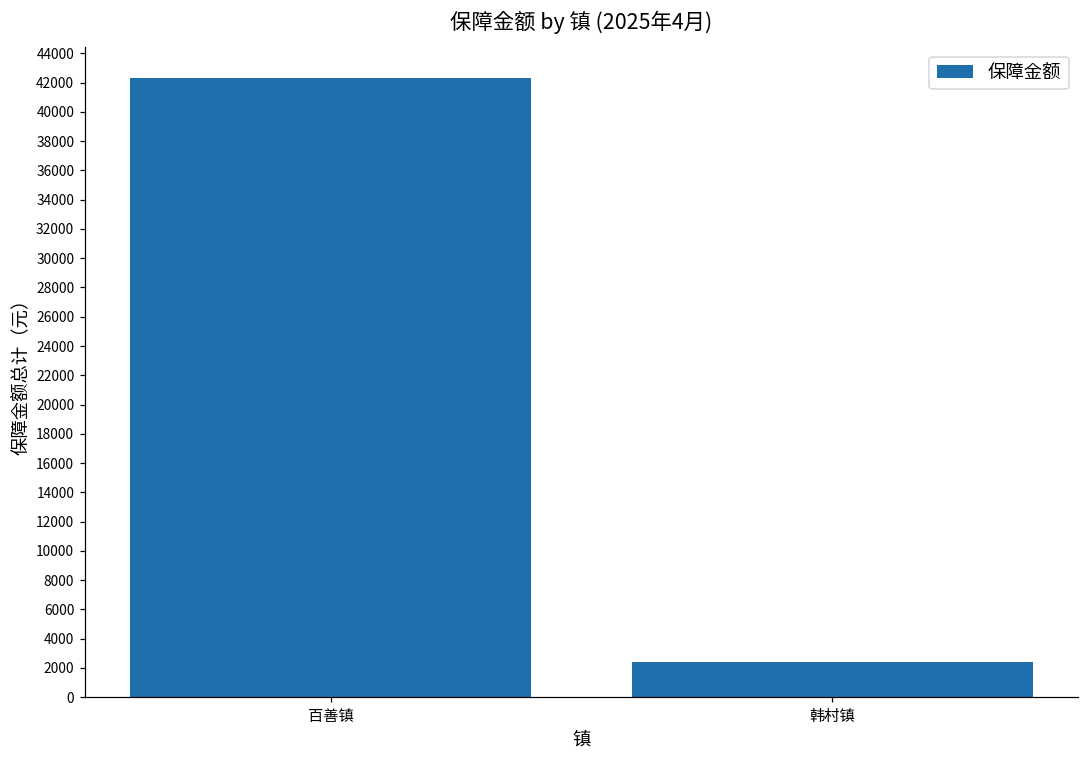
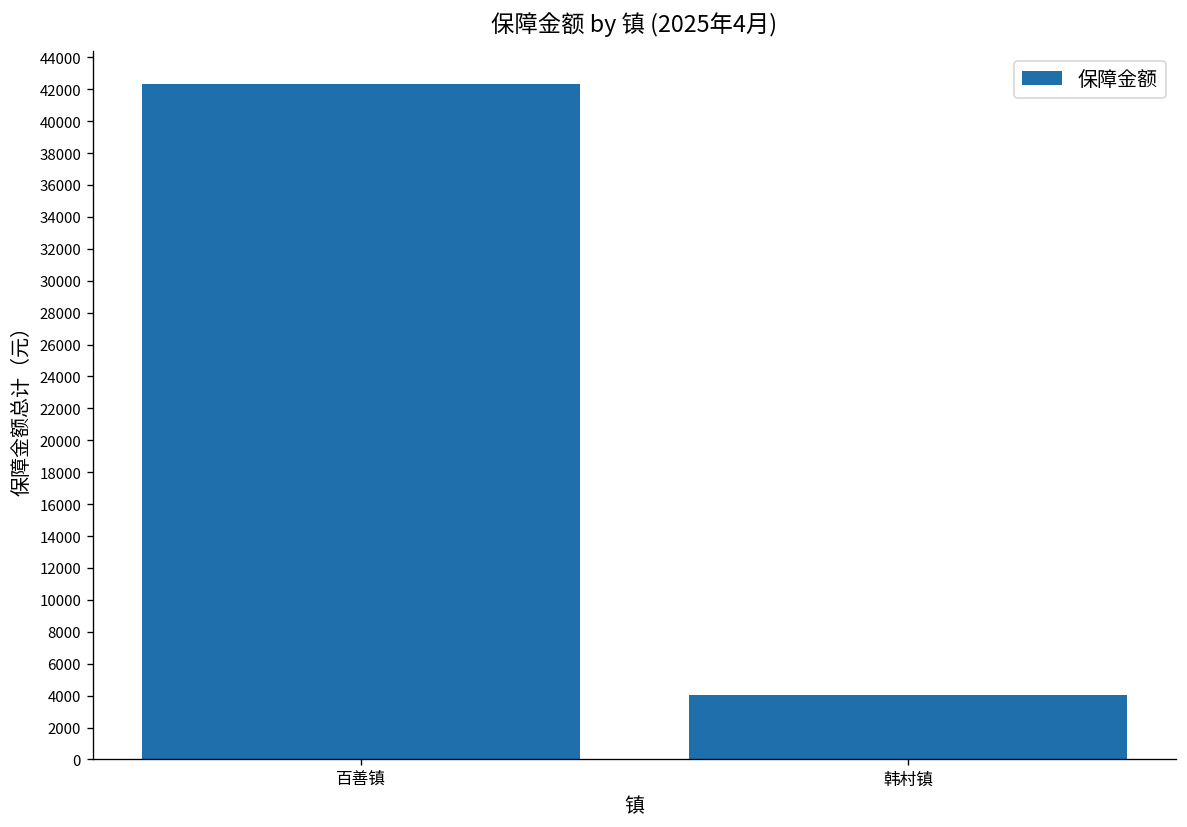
韩村镇: 2400 -> 4100
